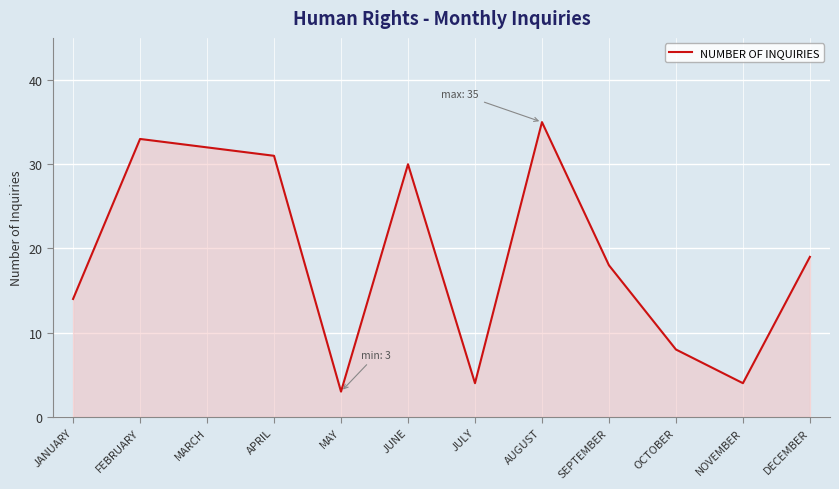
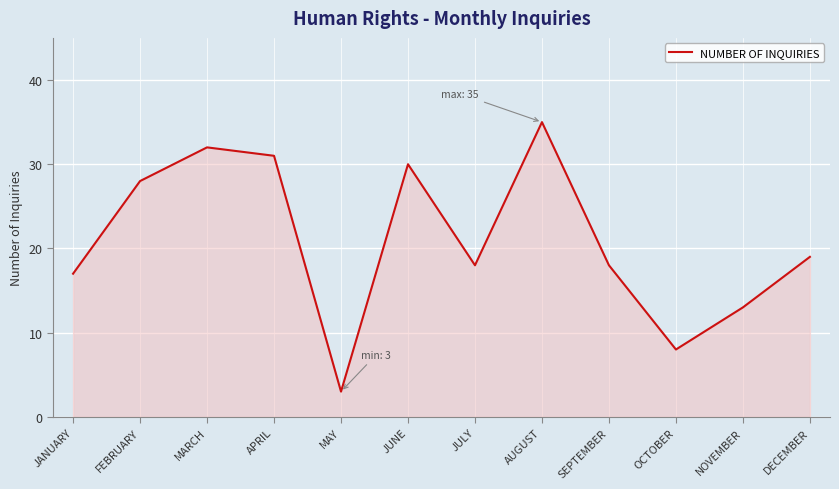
JANUARY: 14 -> 17
FEBRUARY: 33 -> 28
JULY: 4 -> 18
NOVEMBER: 4 -> 13
